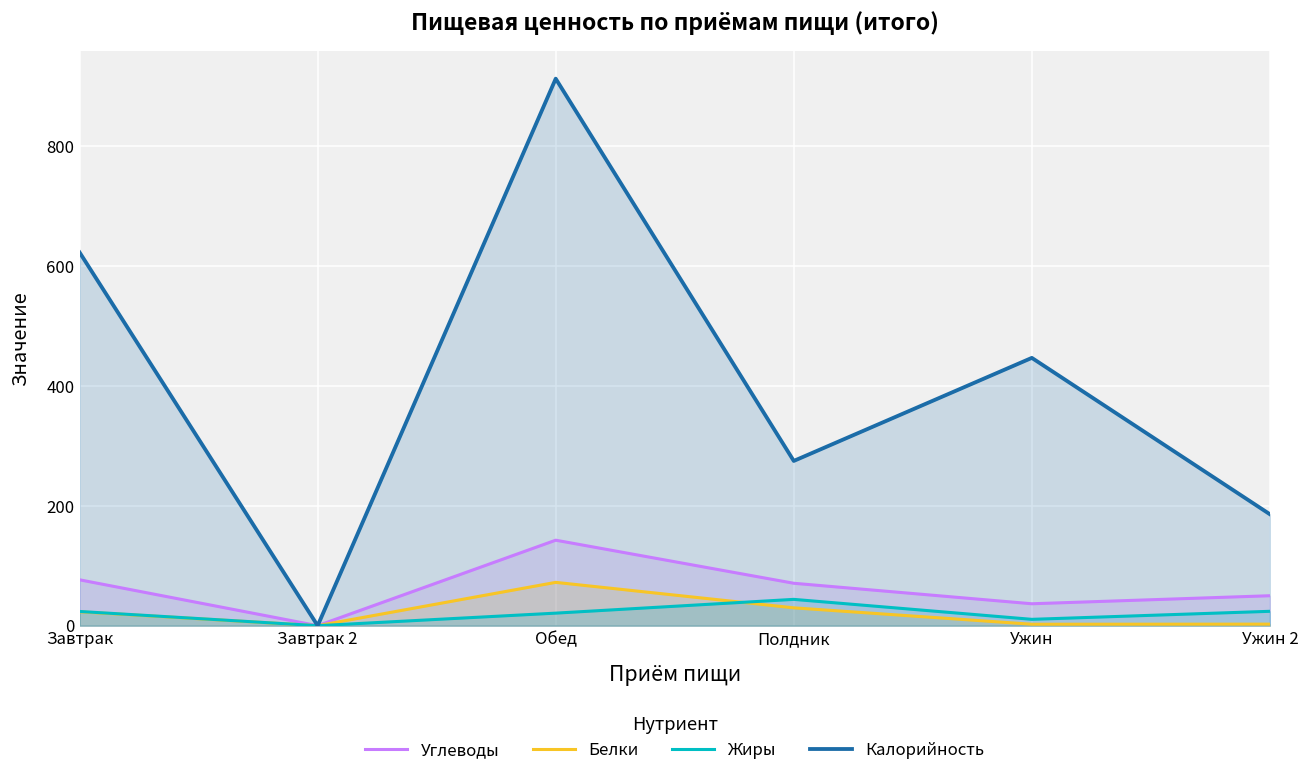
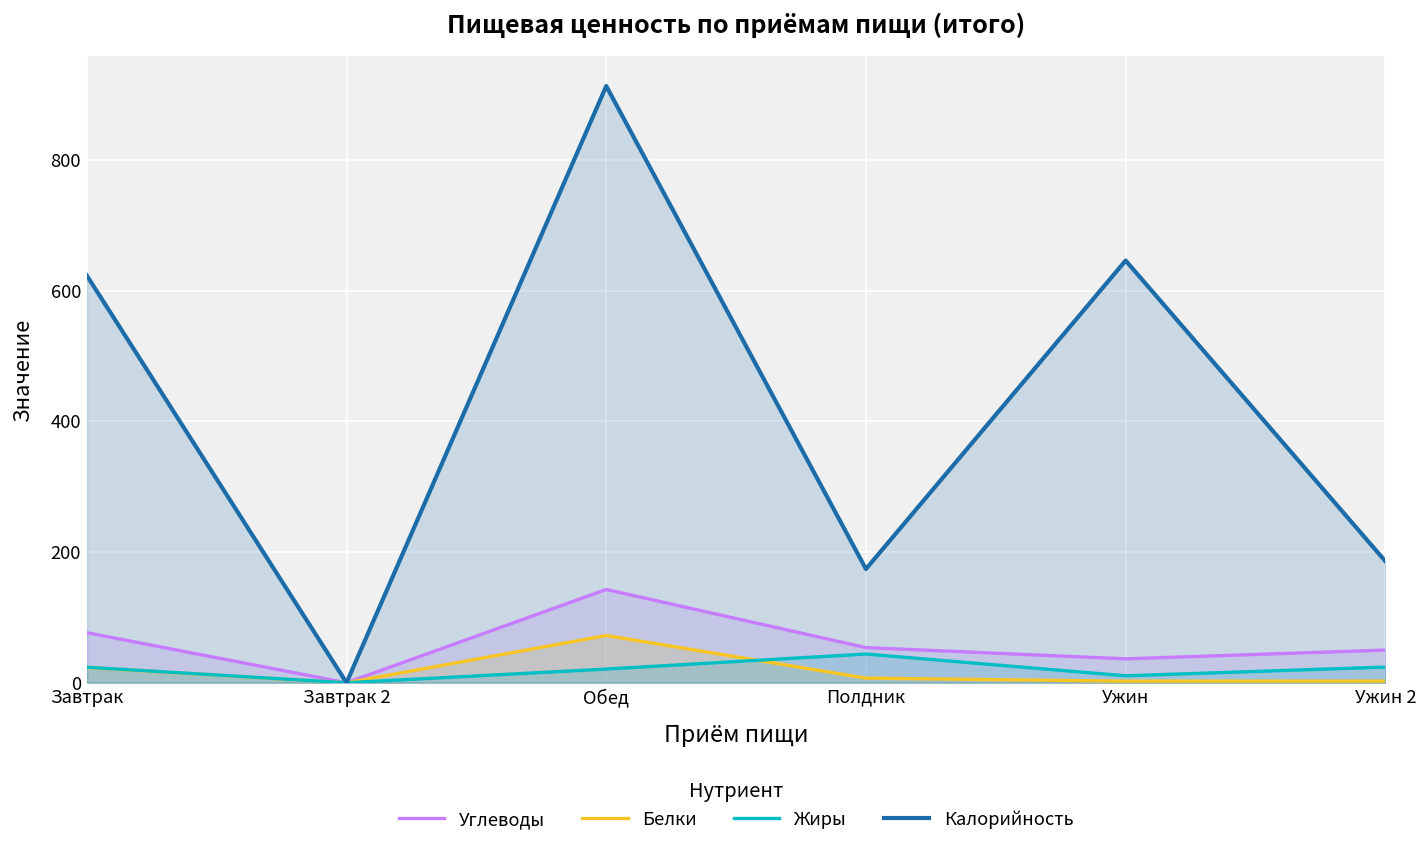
Углеводы, Полдник: 70 -> 50
Белки, Полдник: 30 -> 10
Калорийность, Полдник: 280 -> 170
Калорийность, Ужин: 450 -> 650
